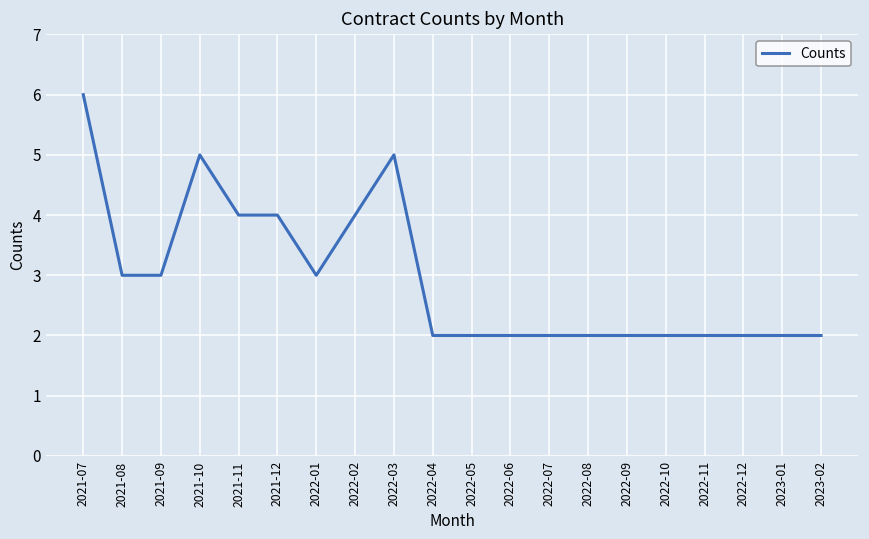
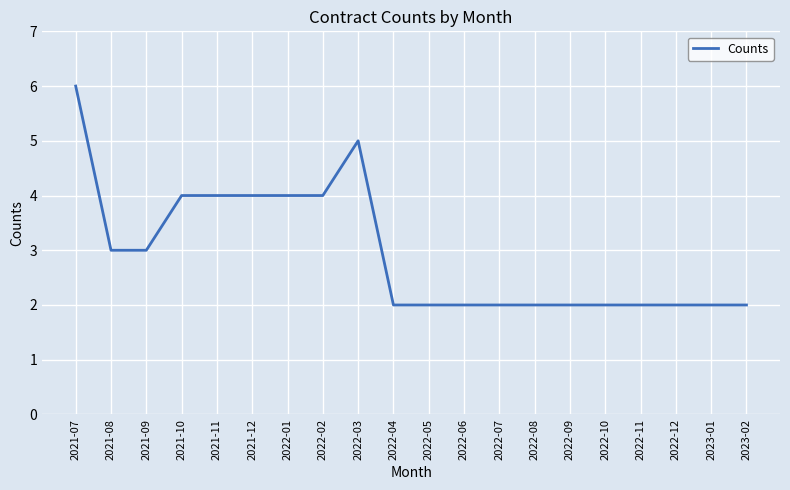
2021-10: 5 -> 4
2022-01: 3 -> 4
